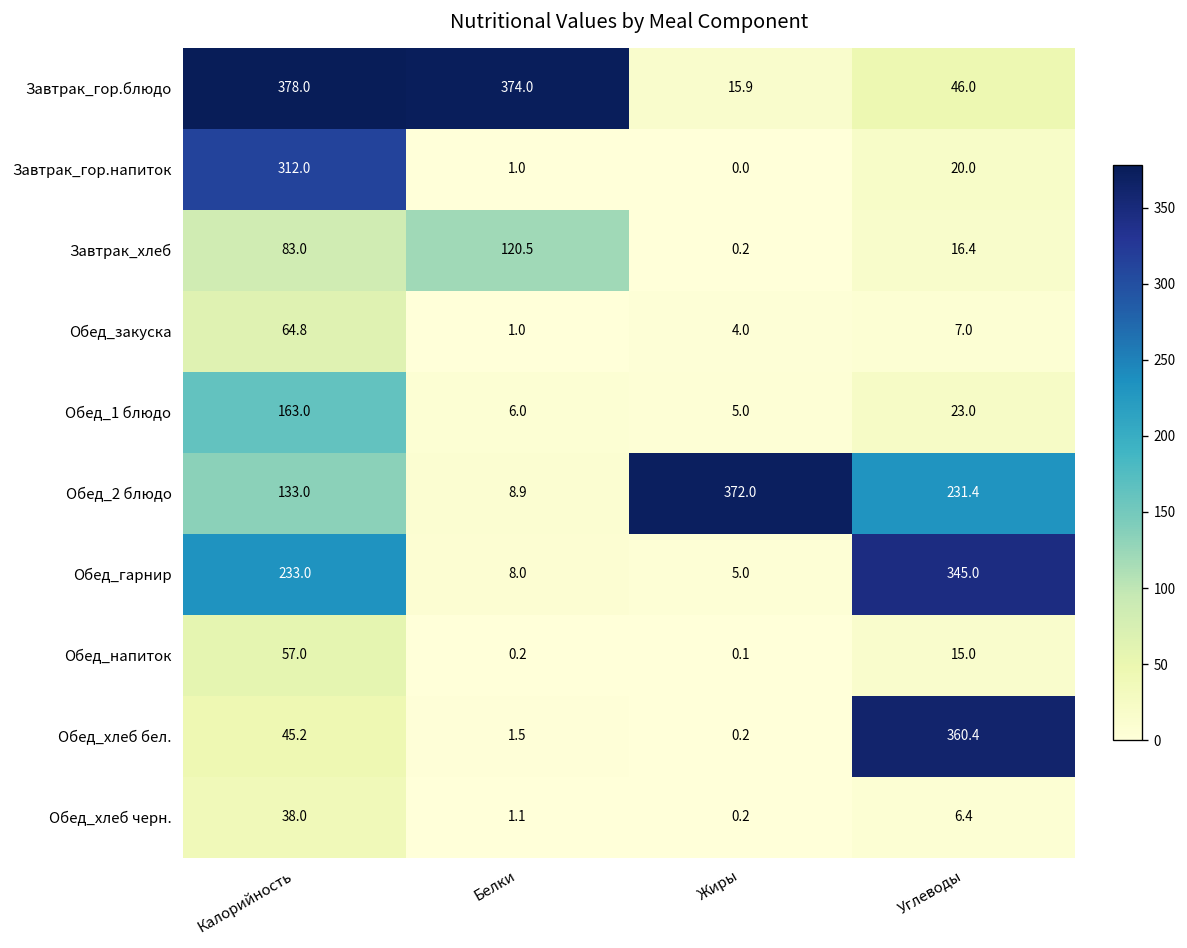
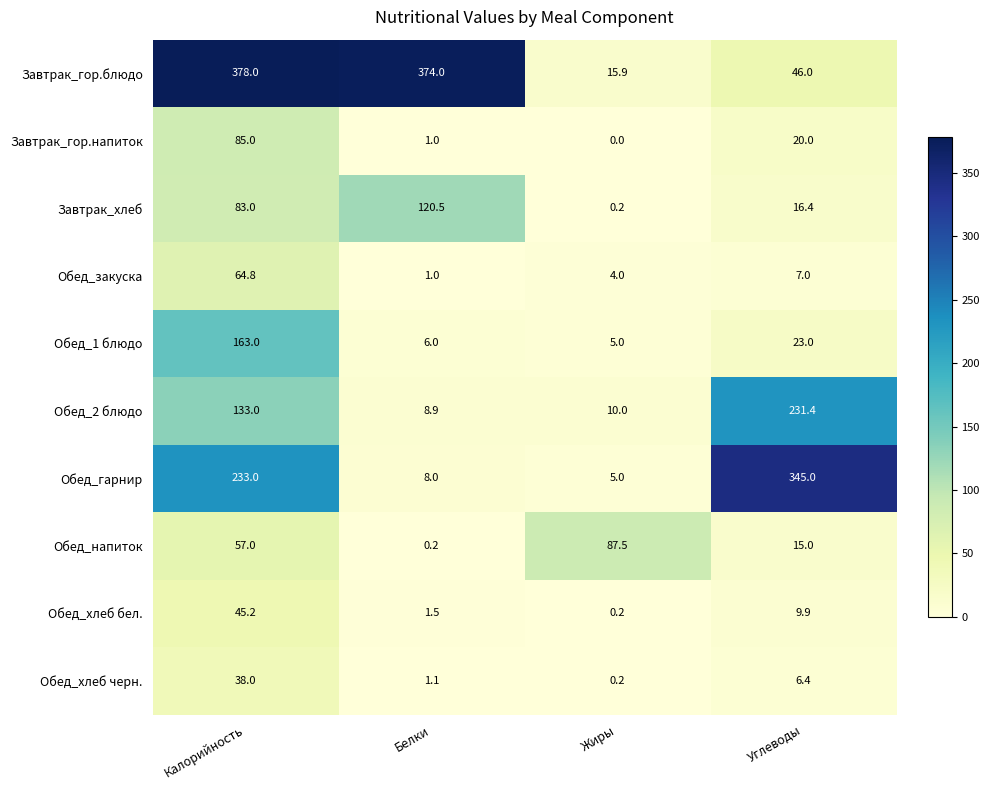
Завтрак_гор.напиток, Калорийность: 312.0 -> 85.0
Обед_2 блюдо, Жиры: 372.0 -> 10.0
Обед_напиток, Жиры: 0.1 -> 87.5
Обед_хлеб бел., Углеводы: 360.4 -> 9.9
